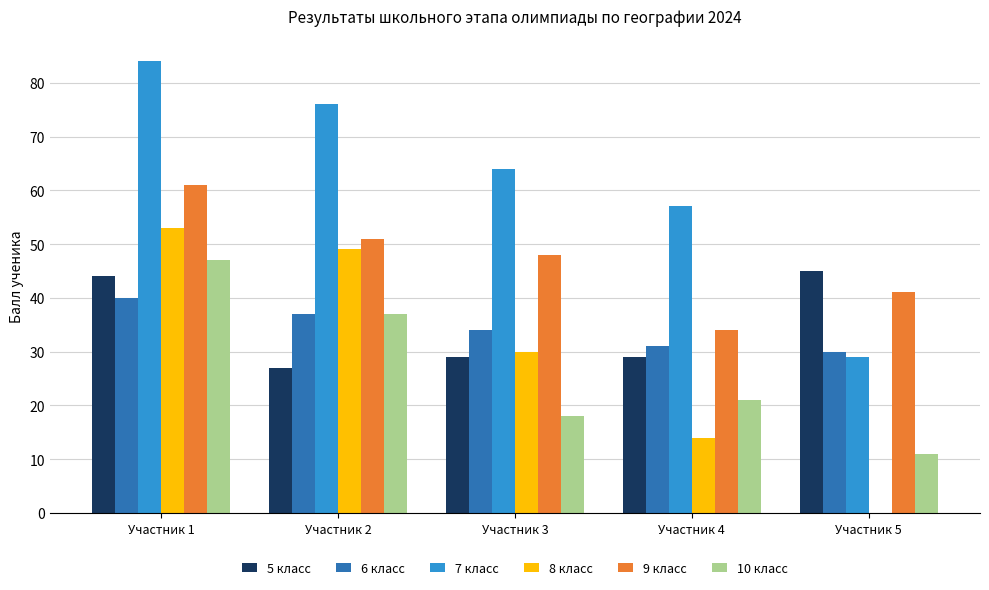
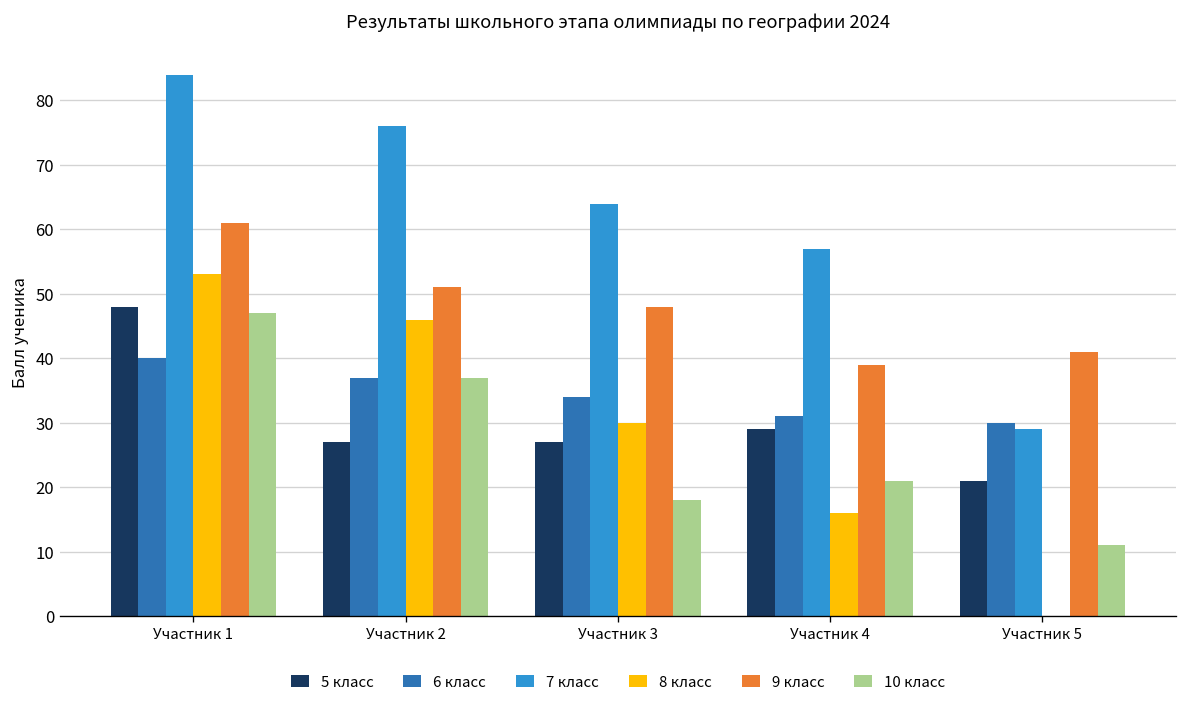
5 класс, Участник 1: 44 -> 48
8 класс, Участник 2: 49 -> 46
5 класс, Участник 3: 29 -> 27
8 класс, Участник 4: 14 -> 16
9 класс, Участник 4: 34 -> 39
5 класс, Участник 5: 45 -> 21
